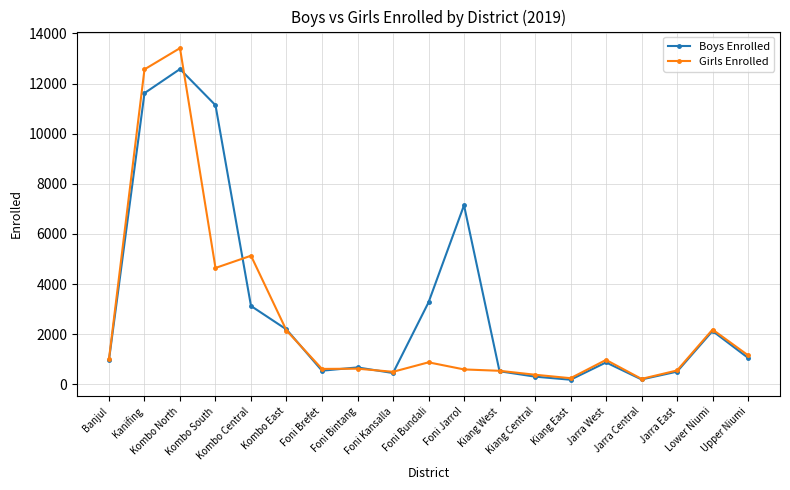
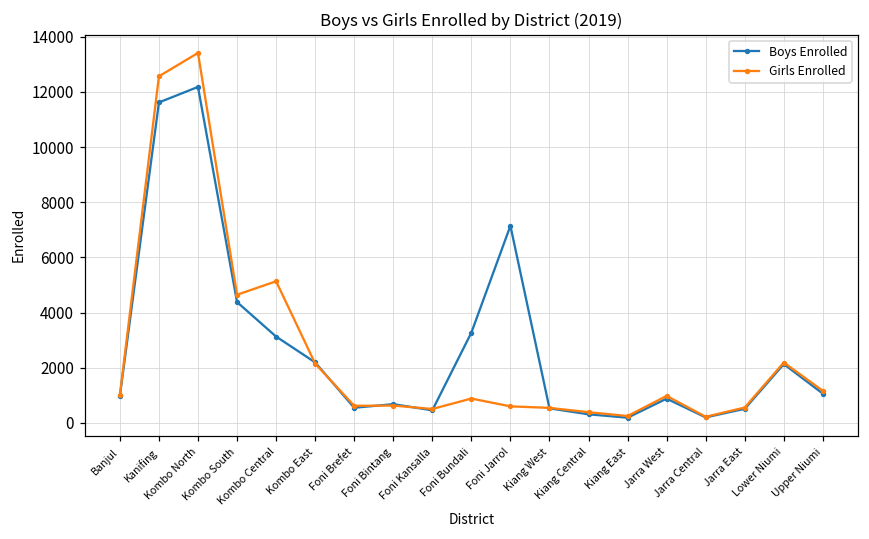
Boys Enrolled, Kombo North: 12600 -> 12200
Boys Enrolled, Kombo South: 11100 -> 4400
